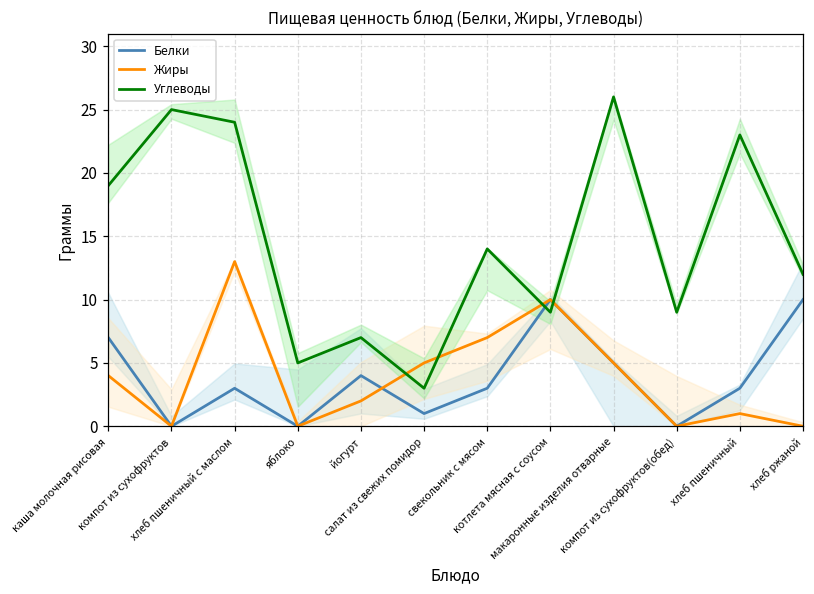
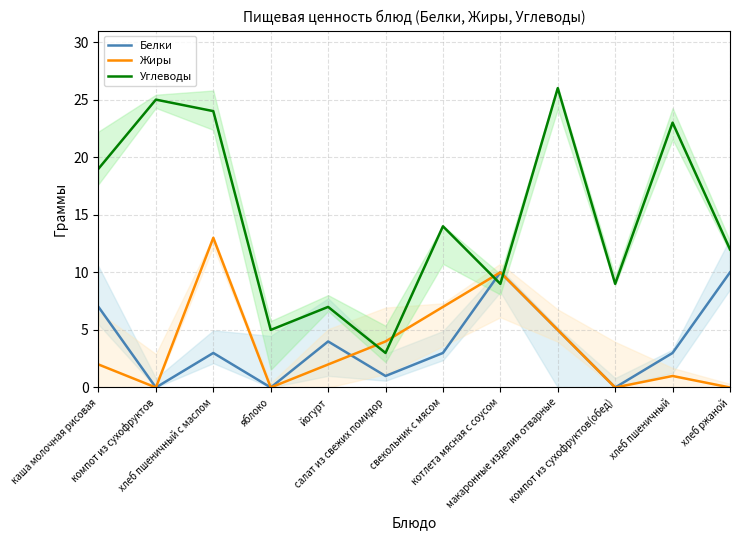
Жиры, каша молочная рисовая: 4 -> 2
Жиры, салат из свежих помидор: 5 -> 4
